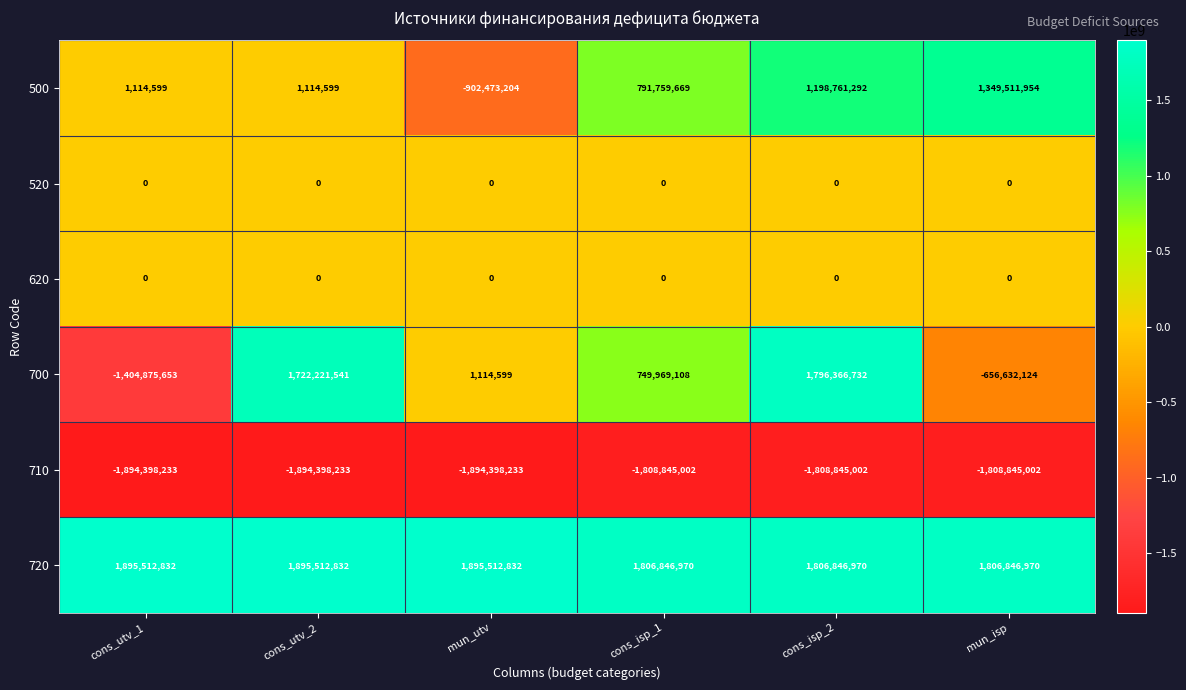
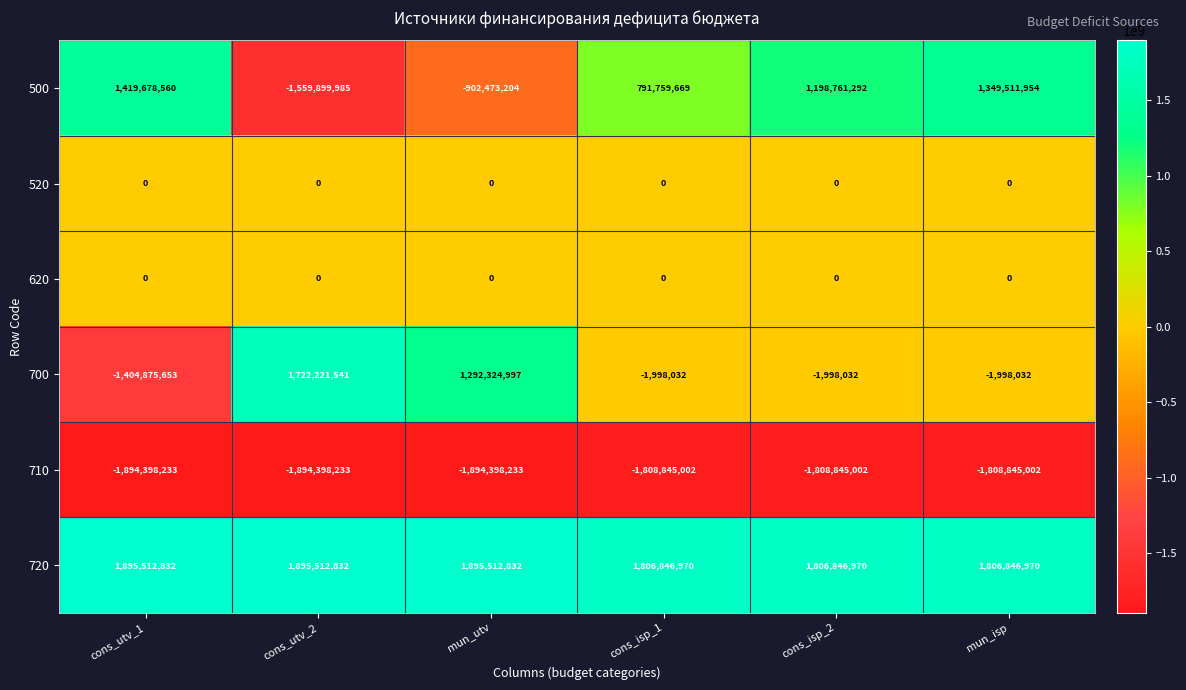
500, cons_utv_1: 1,114,599 -> 1,419,678,560
500, cons_utv_2: 1,114,599 -> -1,559,899,985
700, mun_utv: 1,114,599 -> 1,292,324,997
700, cons_isp_1: 749,969,108 -> -1,998,032
700, cons_isp_2: 1,796,366,732 -> -1,998,032
700, mun_isp: -656,632,124 -> -1,998,032
